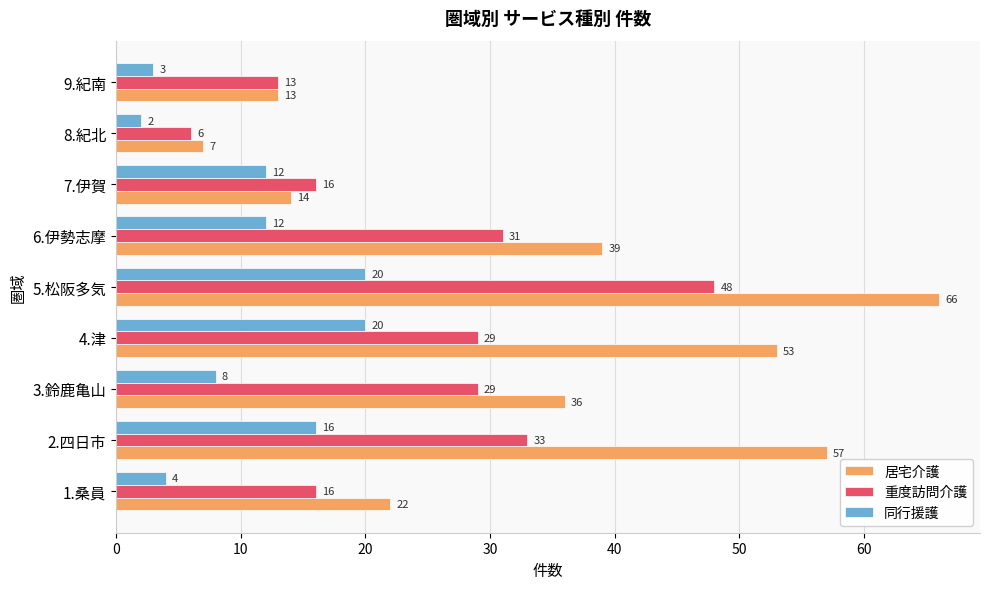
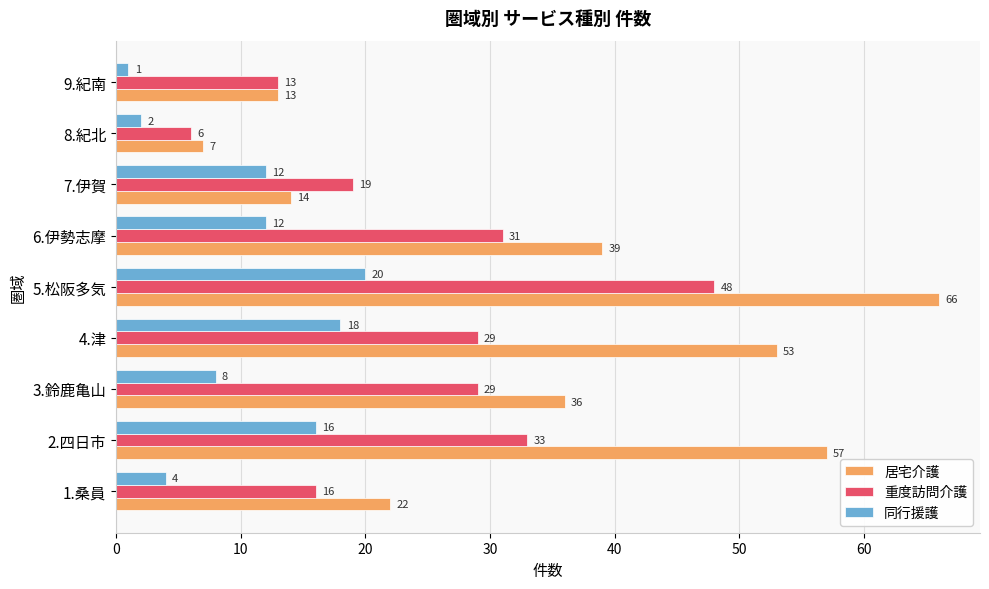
同行援護, 9.紀南: 3 -> 1
重度訪問介護, 7.伊賀: 16 -> 19
同行援護, 4.津: 20 -> 18
